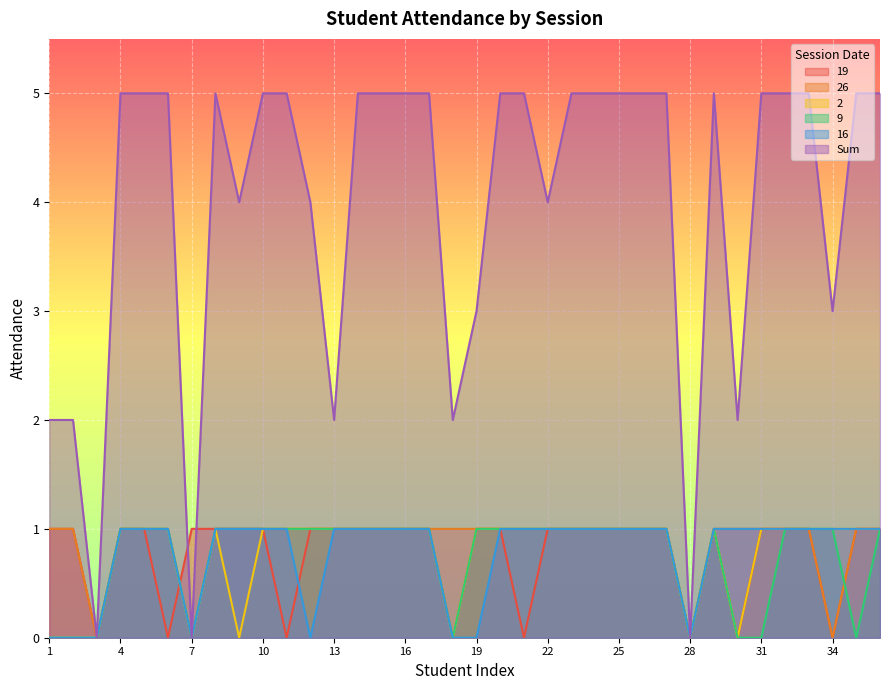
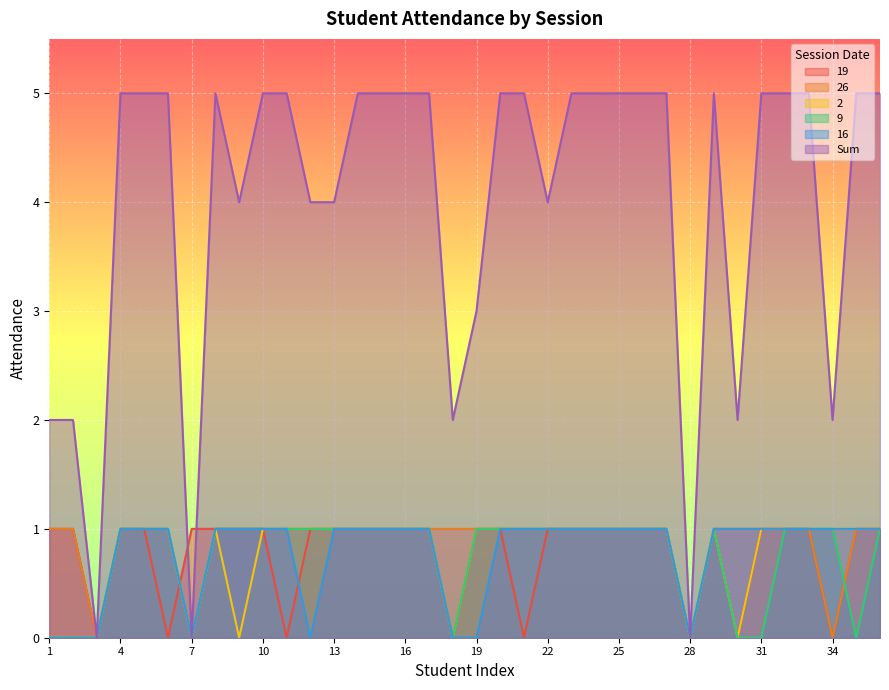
Sum, 13: 2 -> 4
Sum, 34: 3 -> 2
